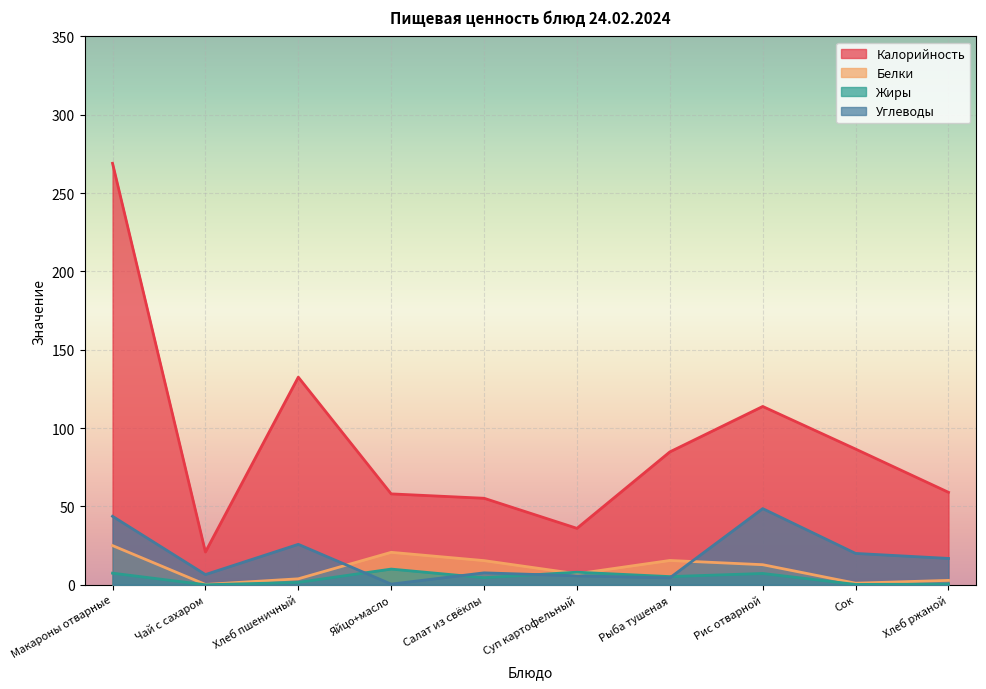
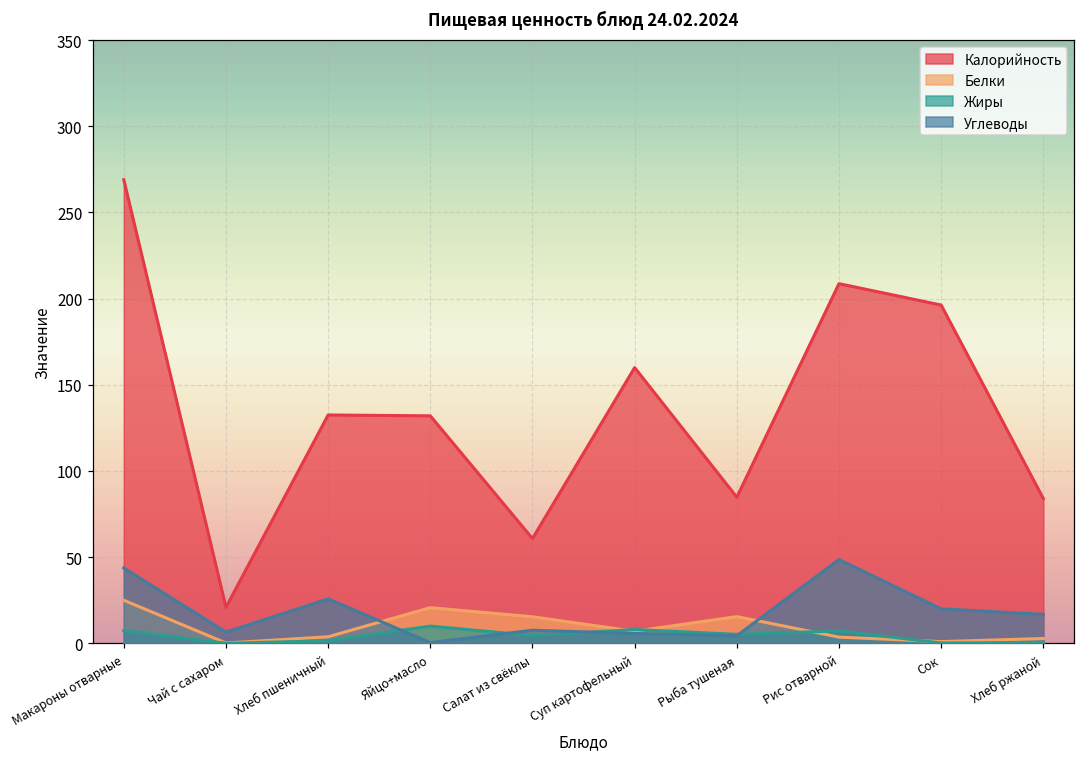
Калорийность, Яйцо+масло: 58 -> 132
Калорийность, Салат из свёклы: 55 -> 61
Калорийность, Суп картофельный: 36 -> 160
Калорийность, Рис отварной: 114 -> 209
Белки, Рис отварной: 13 -> 4
Калорийность, Сок: 87 -> 196
Калорийность, Хлеб ржаной: 59 -> 84
